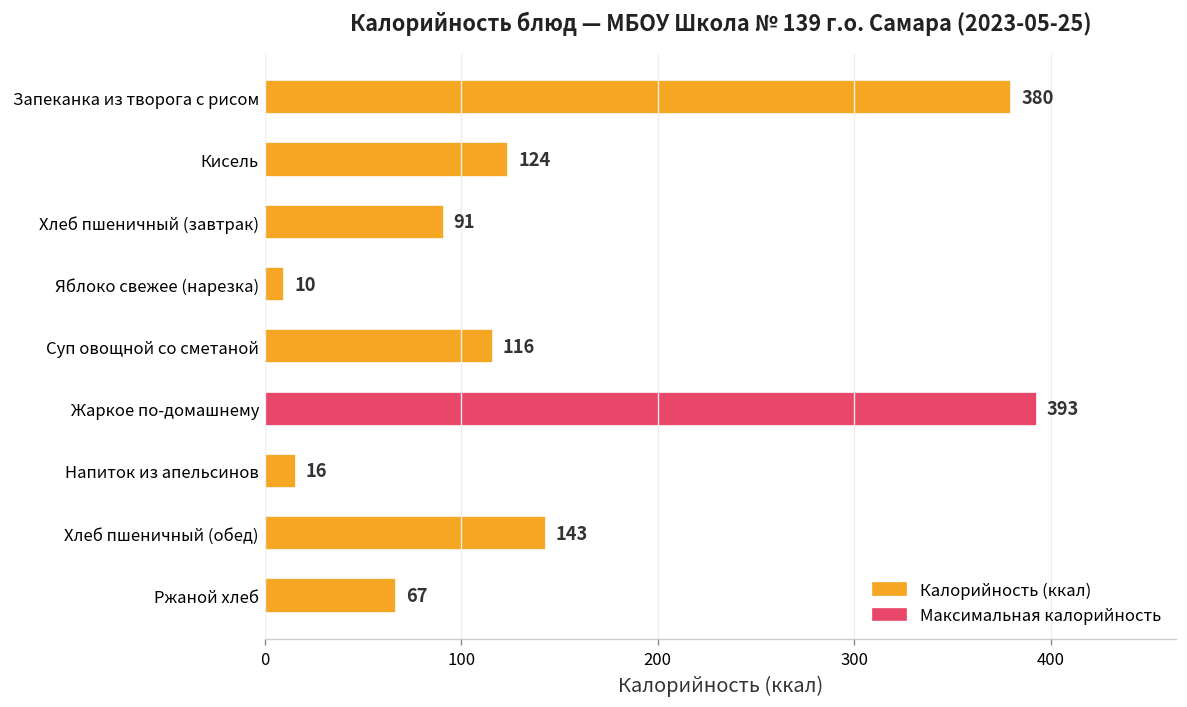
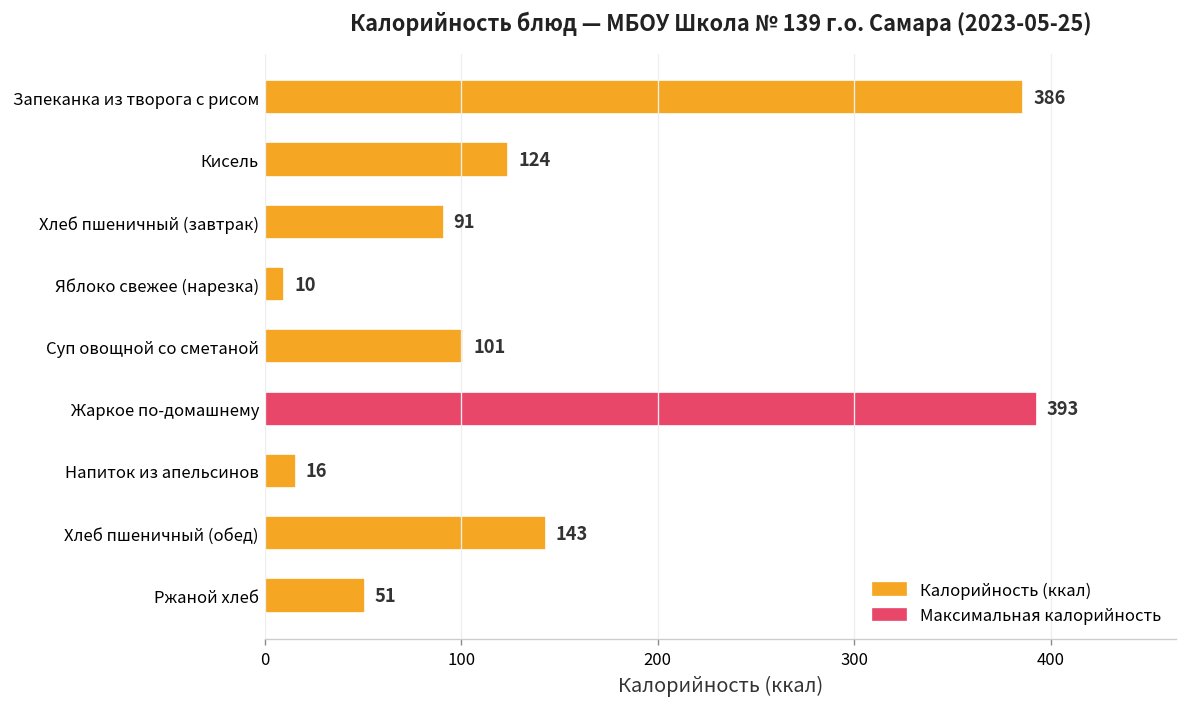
Запеканка из творога с рисом: 380 -> 386
Суп овощной со сметаной: 116 -> 101
Ржаной хлеб: 67 -> 51
